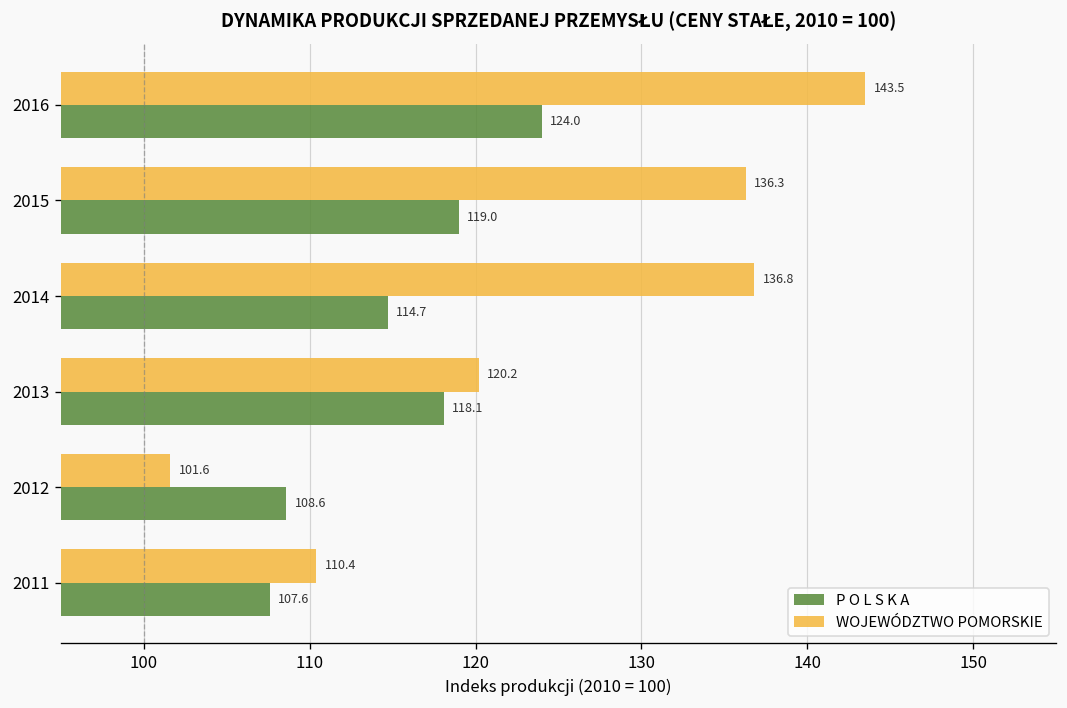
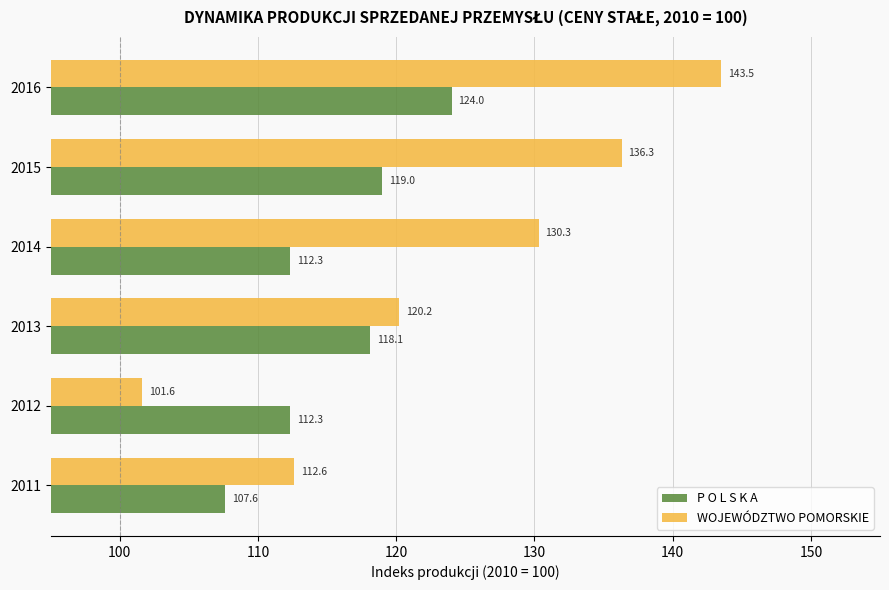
WOJEWÓDZTWO POMORSKIE, 2014: 136.8 -> 130.3
P O L S K A, 2014: 114.7 -> 112.3
P O L S K A, 2012: 108.6 -> 112.3
WOJEWÓDZTWO POMORSKIE, 2011: 110.4 -> 112.6
